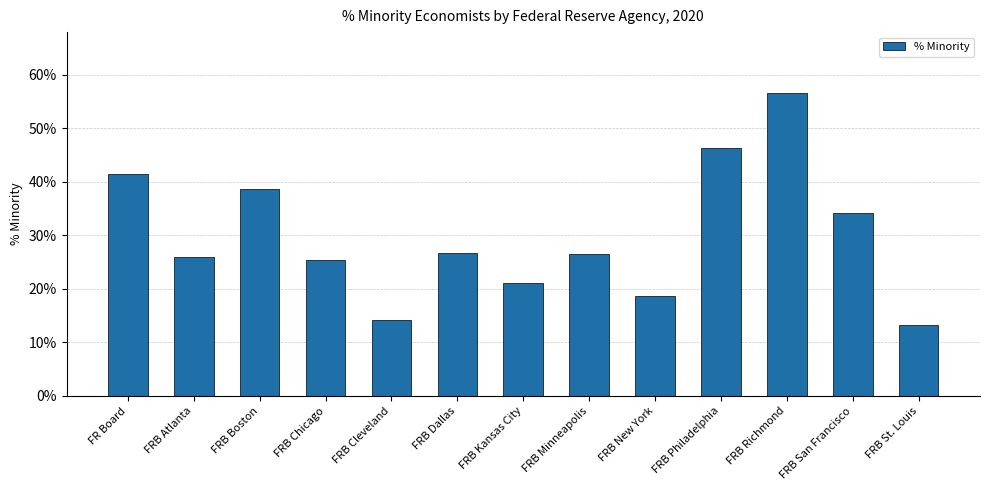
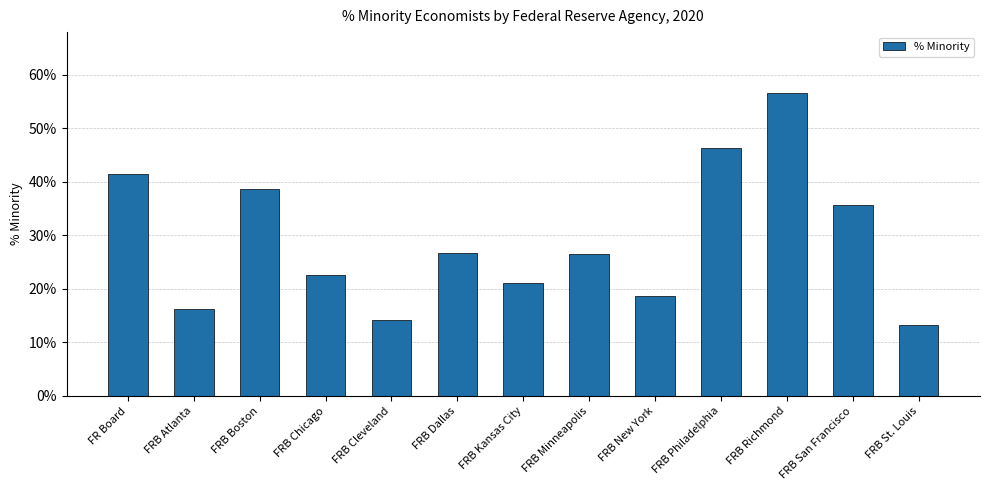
FRB Atlanta: 26% -> 16%
FRB Chicago: 25% -> 23%
FRB San Francisco: 34% -> 36%
